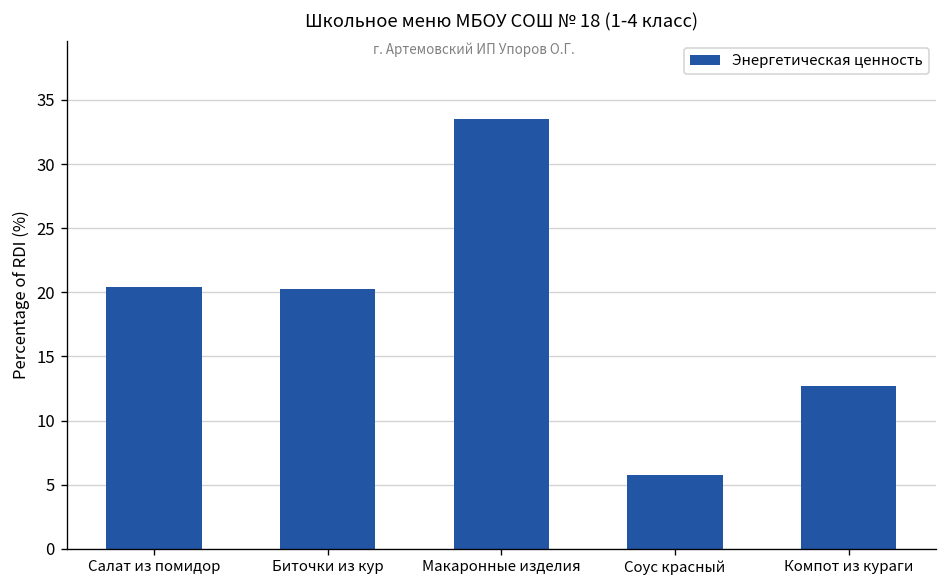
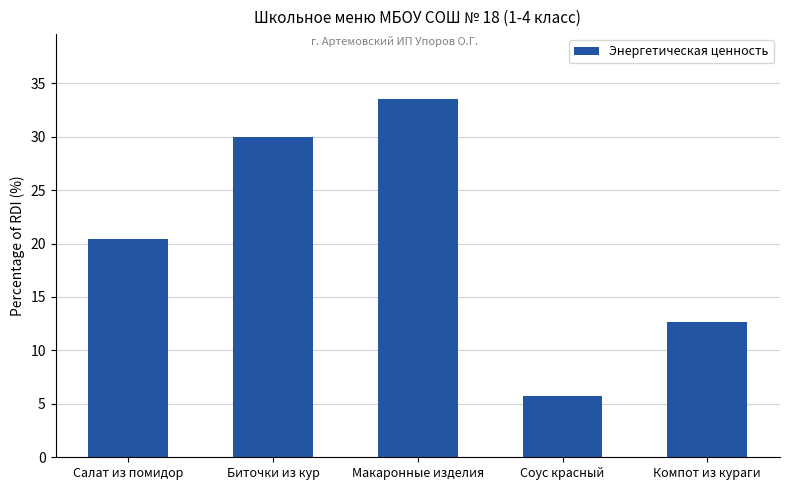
Биточки из кур: 20.3 -> 30.0
